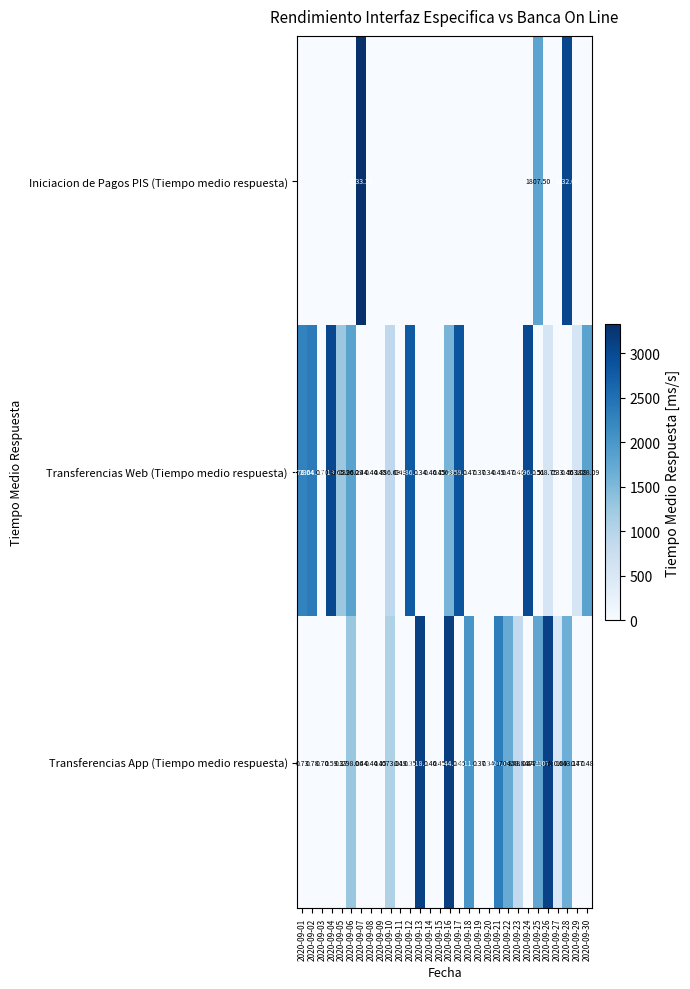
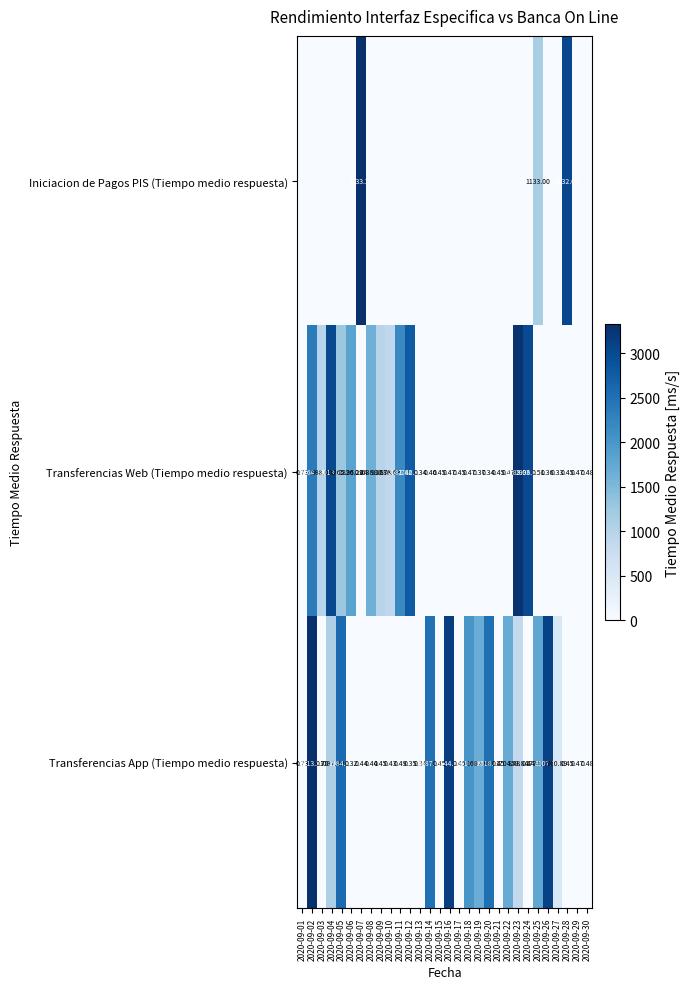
Iniciacion de Pagos PIS (Tiempo medio respuesta), 2020-09-25: 1807.50 -> 1133.00
Transferencias Web (Tiempo medio respuesta), 2020-09-01: 2276.04 -> 0.73
Transferencias Web (Tiempo medio respuesta), 2020-09-03: 0.70 -> 988.00
Transferencias Web (Tiempo medio respuesta), 2020-09-08: 0.44 -> 1638.16
Transferencias Web (Tiempo medio respuesta), 2020-09-09: 0.45 -> 980.73
Transferencias Web (Tiempo medio respuesta), 2020-09-11: 0.49 -> 2181.42
Transferencias Web (Tiempo medio respuesta), 2020-09-16: 1569.09 -> 0.47
Transferencias Web (Tiempo medio respuesta), 2020-09-17: 2859.62 -> 0.45
Transferencias Web (Tiempo medio respuesta), 2020-09-23: 0.46 -> 3289.03
Transferencias Web (Tiempo medio respuesta), 2020-09-26: 568.75 -> 0.36
Transferencias Web (Tiempo medio respuesta), 2020-09-29: 563.09 -> 0.47
Transferencias Web (Tiempo medio respuesta), 2020-09-30: 1828.09 -> 0.48
Transferencias App (Tiempo medio respuesta), 2020-09-02: 0.78 -> 3313.51
Transferencias App (Tiempo medio respuesta), 2020-09-04: 0.59 -> 1087.20
Transferencias App (Tiempo medio respuesta), 2020-09-05: 0.37 -> 2584.33
Transferencias App (Tiempo medio respuesta), 2020-09-06: 1298.06 -> 0.32
Transferencias App (Tiempo medio respuesta), 2020-09-10: 1073.01 -> 0.43
Transferencias App (Tiempo medio respuesta), 2020-09-13: 3118.46 -> 0.34
Transferencias App (Tiempo medio respuesta), 2020-09-14: 0.46 -> 2487.06
Transferencias App (Tiempo medio respuesta), 2020-09-19: 0.37 -> 1682.89
Transferencias App (Tiempo medio respuesta), 2020-09-20: 0.34 -> 2518.43
Transferencias App (Tiempo medio respuesta), 2020-09-21: 2320.17 -> 0.45
Transferencias App (Tiempo medio respuesta), 2020-09-28: 1643.17 -> 0.45
